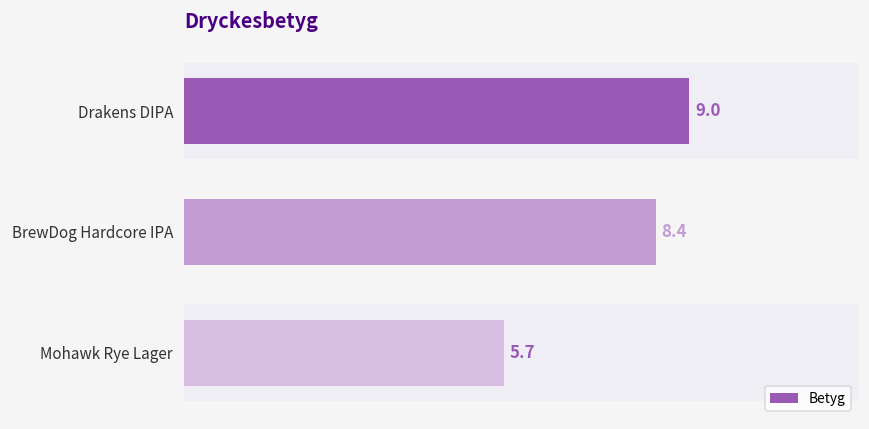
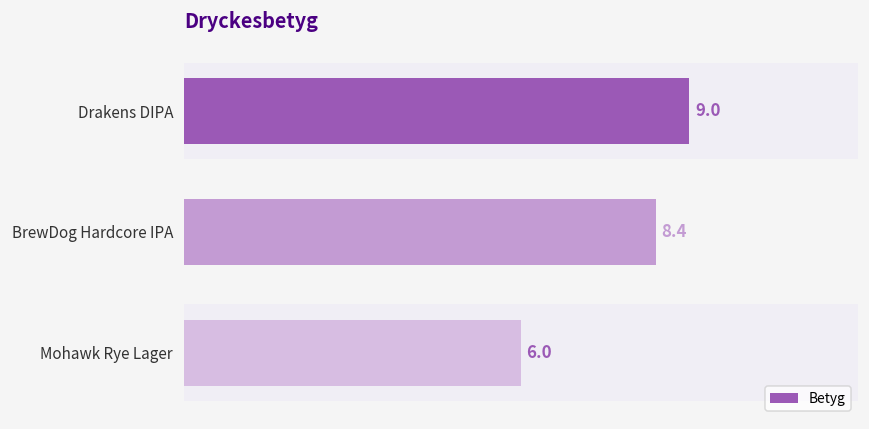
Mohawk Rye Lager: 5.7 -> 6.0
